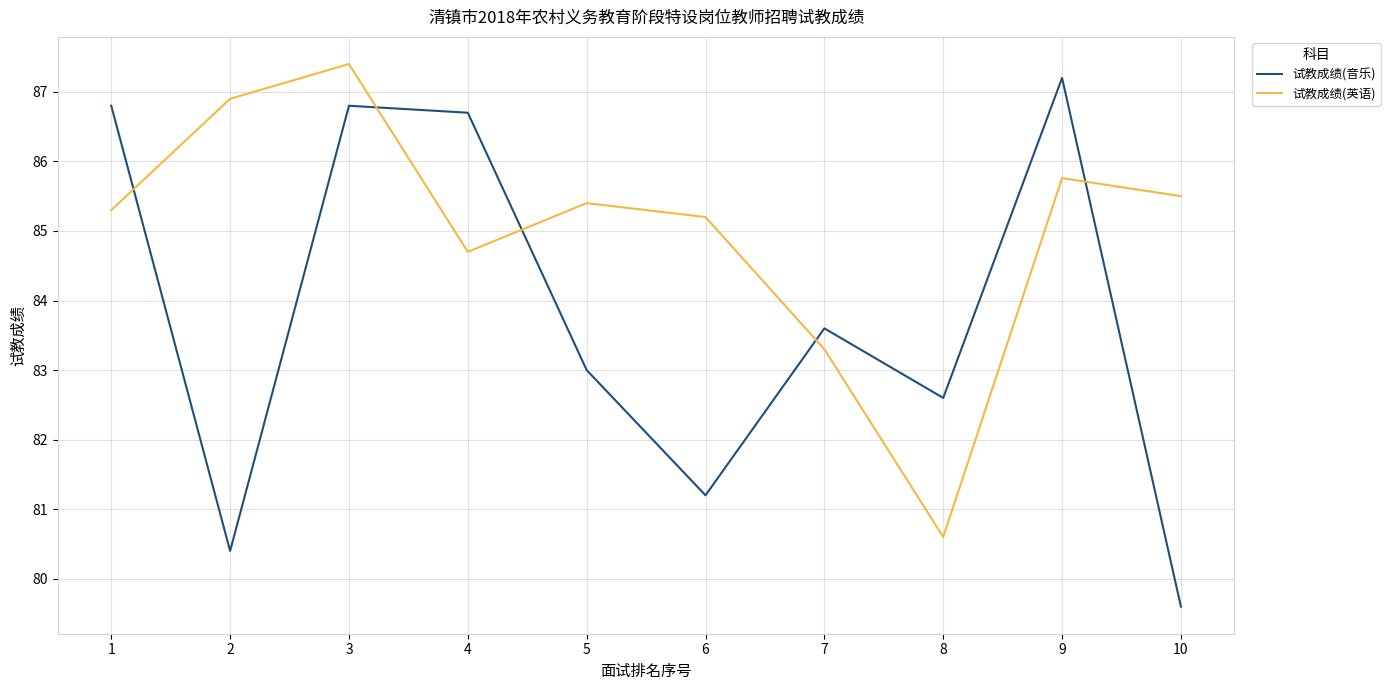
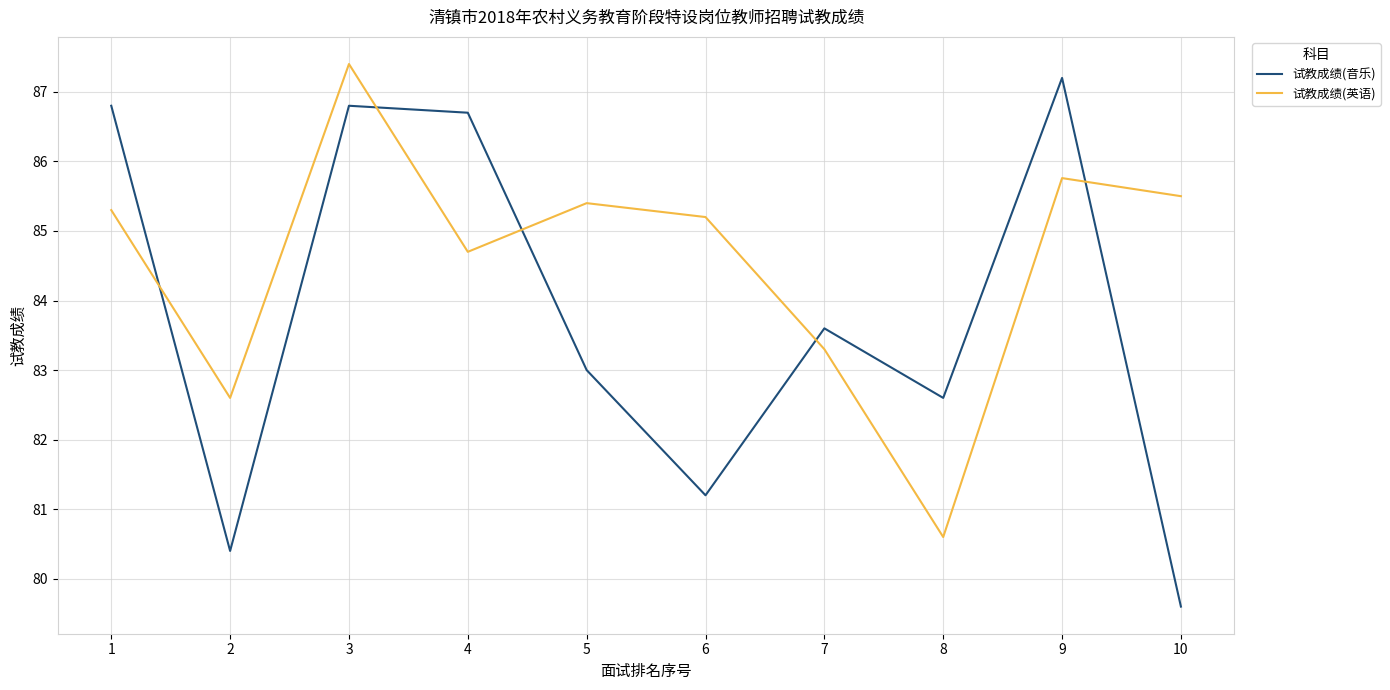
试教成绩(英语), 2: 86.9 -> 82.6
